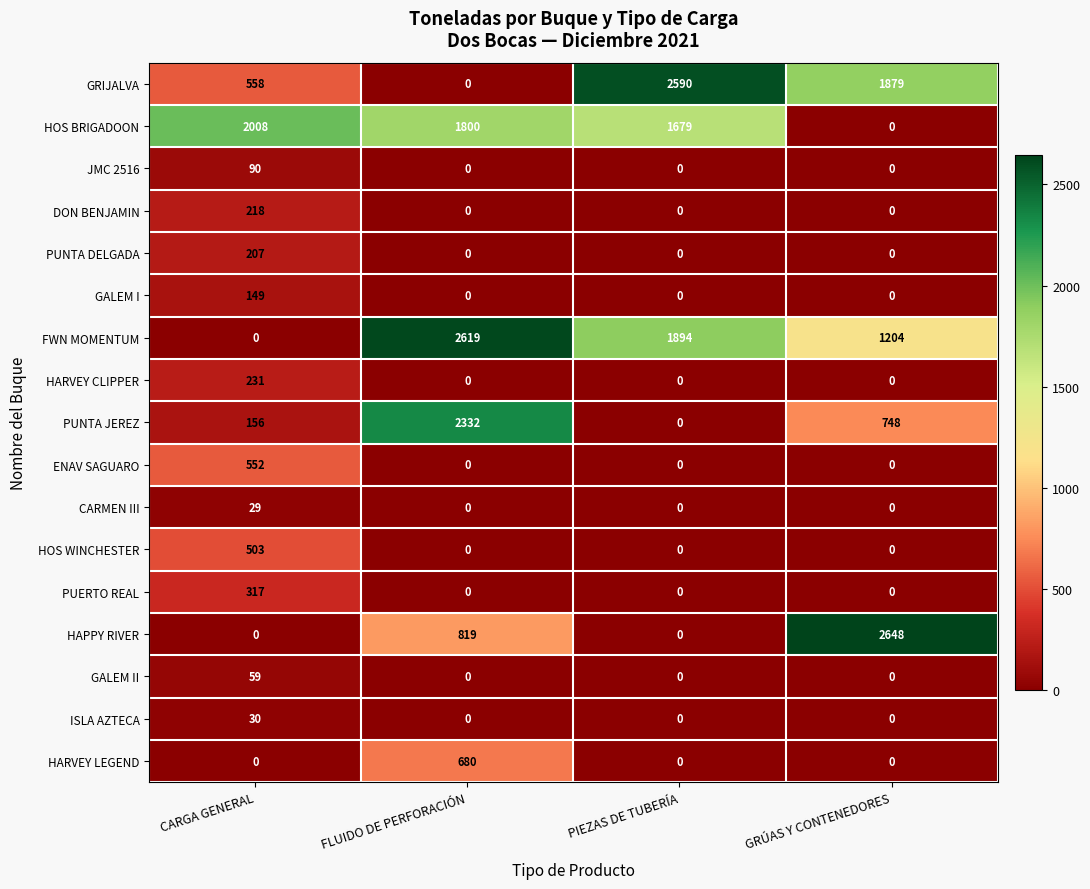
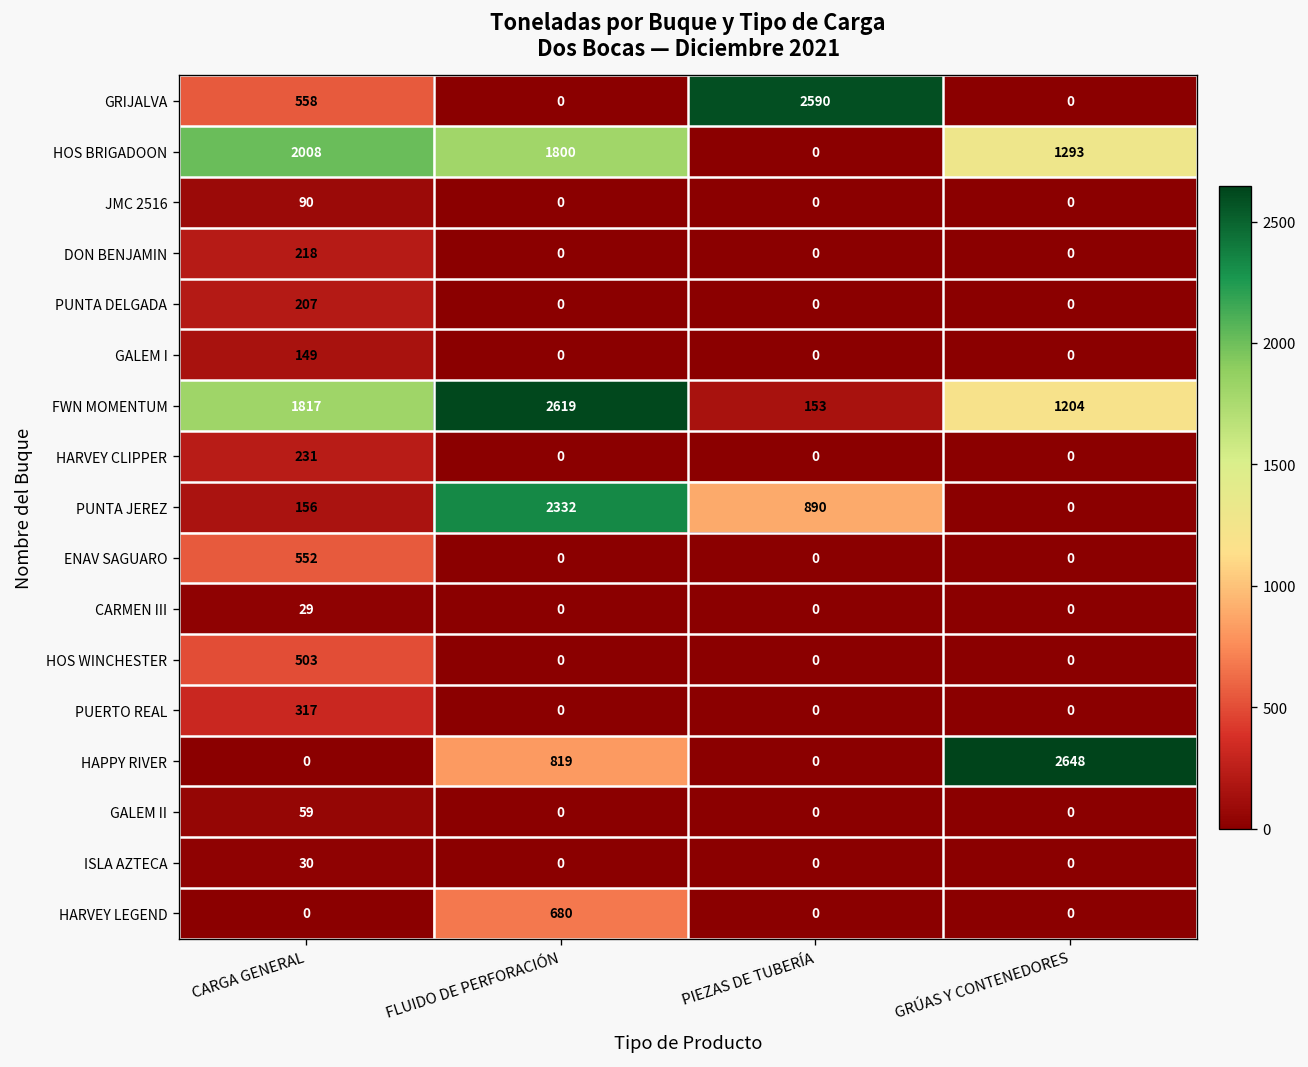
GRIJALVA, GRÚAS Y CONTENEDORES: 1879 -> 0
HOS BRIGADOON, PIEZAS DE TUBERÍA: 1679 -> 0
HOS BRIGADOON, GRÚAS Y CONTENEDORES: 0 -> 1293
FWN MOMENTUM, CARGA GENERAL: 0 -> 1817
FWN MOMENTUM, PIEZAS DE TUBERÍA: 1894 -> 153
PUNTA JEREZ, PIEZAS DE TUBERÍA: 0 -> 890
PUNTA JEREZ, GRÚAS Y CONTENEDORES: 748 -> 0
